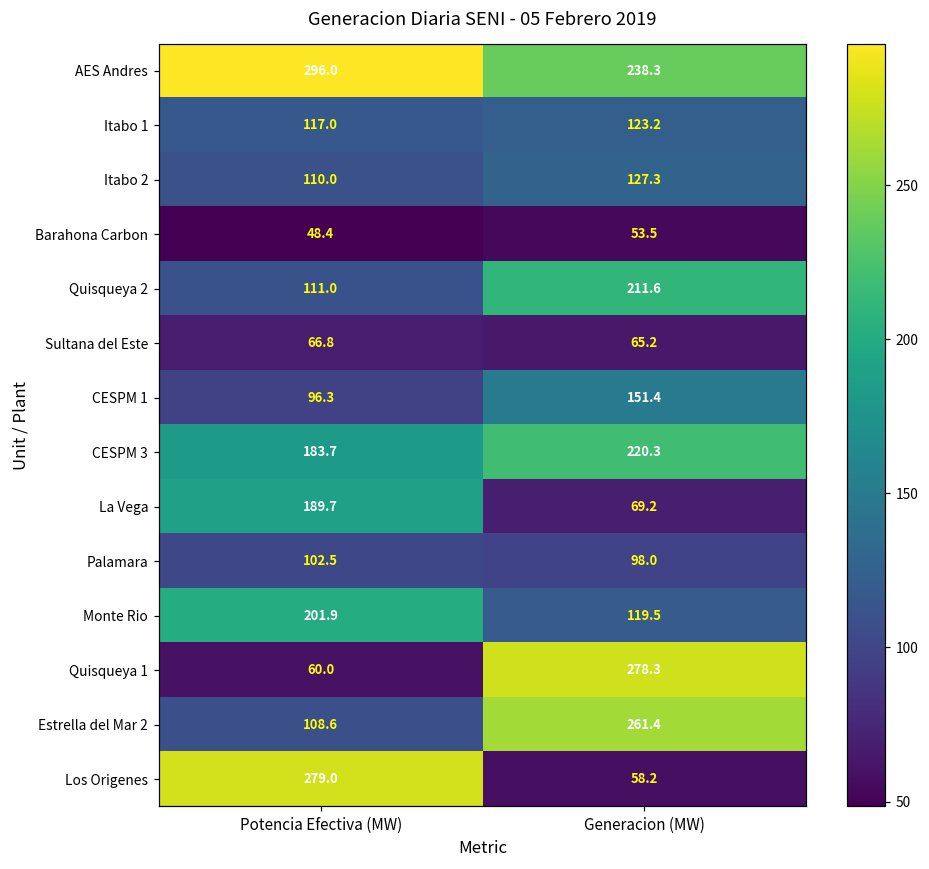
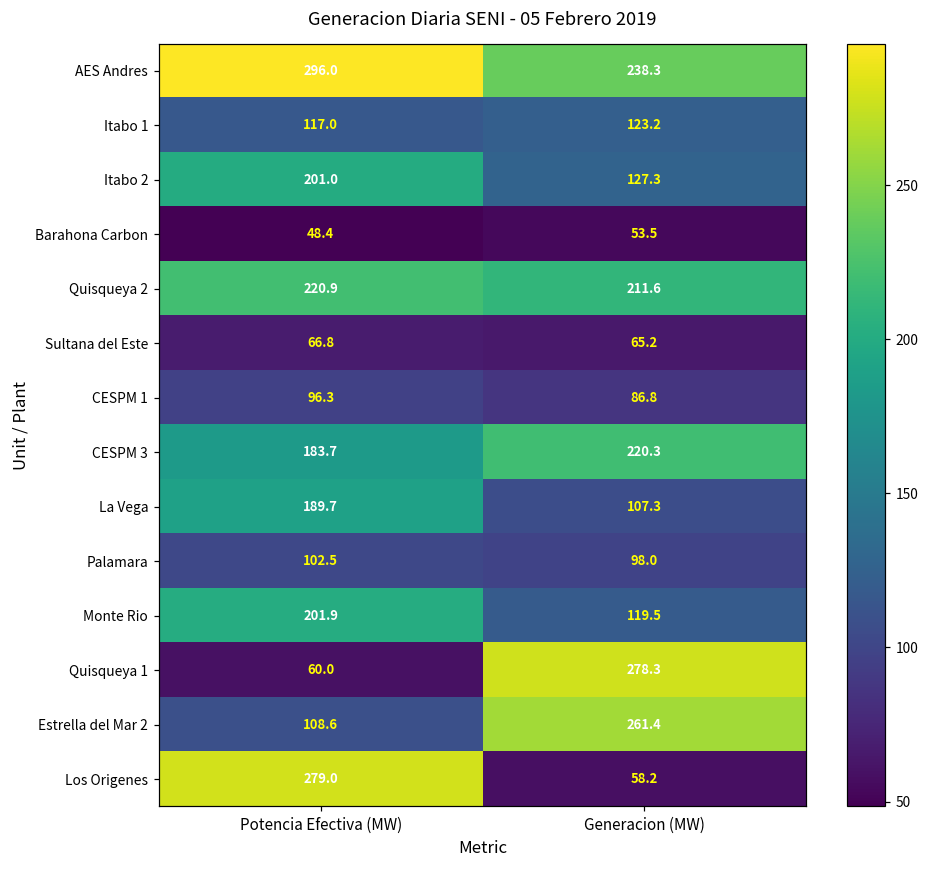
Itabo 2, Potencia Efectiva (MW): 110.0 -> 201.0
Quisqueya 2, Potencia Efectiva (MW): 111.0 -> 220.9
CESPM 1, Generacion (MW): 151.4 -> 86.8
La Vega, Generacion (MW): 69.2 -> 107.3
